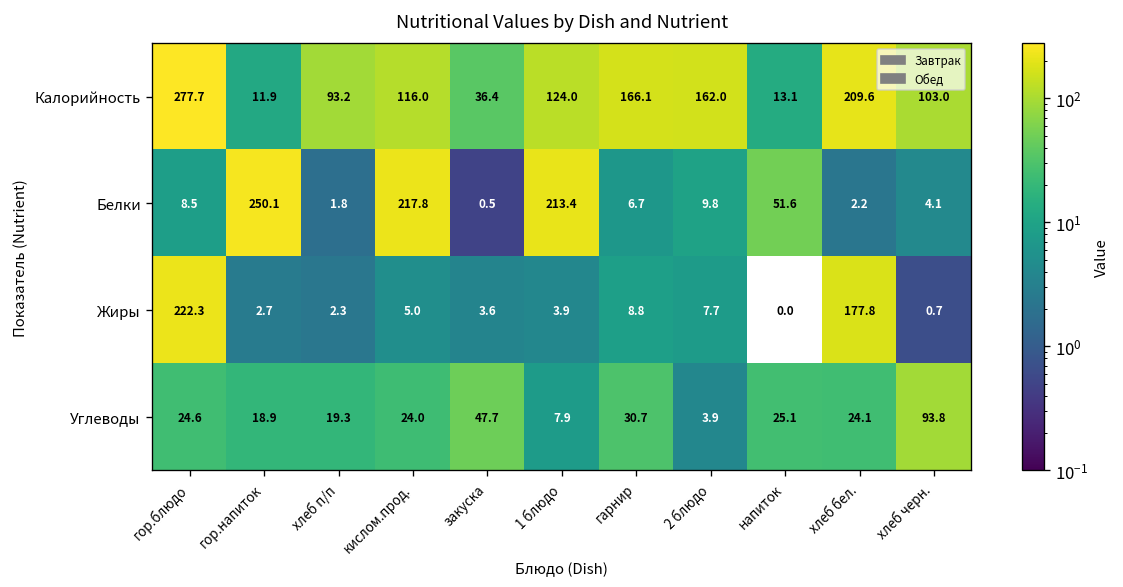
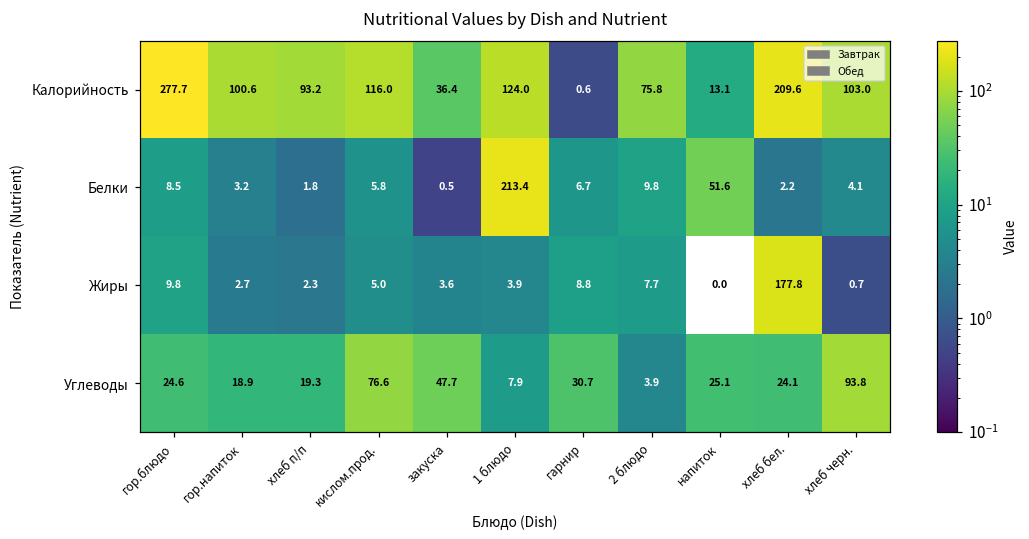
Калорийность, гор.напиток: 11.9 -> 100.6
Калорийность, гарнир: 166.1 -> 0.6
Калорийность, 2 блюдо: 162.0 -> 75.8
Белки, гор.напиток: 250.1 -> 3.2
Белки, кислом.прод.: 217.8 -> 5.8
Жиры, гор.блюдо: 222.3 -> 9.8
Углеводы, кислом.прод.: 24.0 -> 76.6
